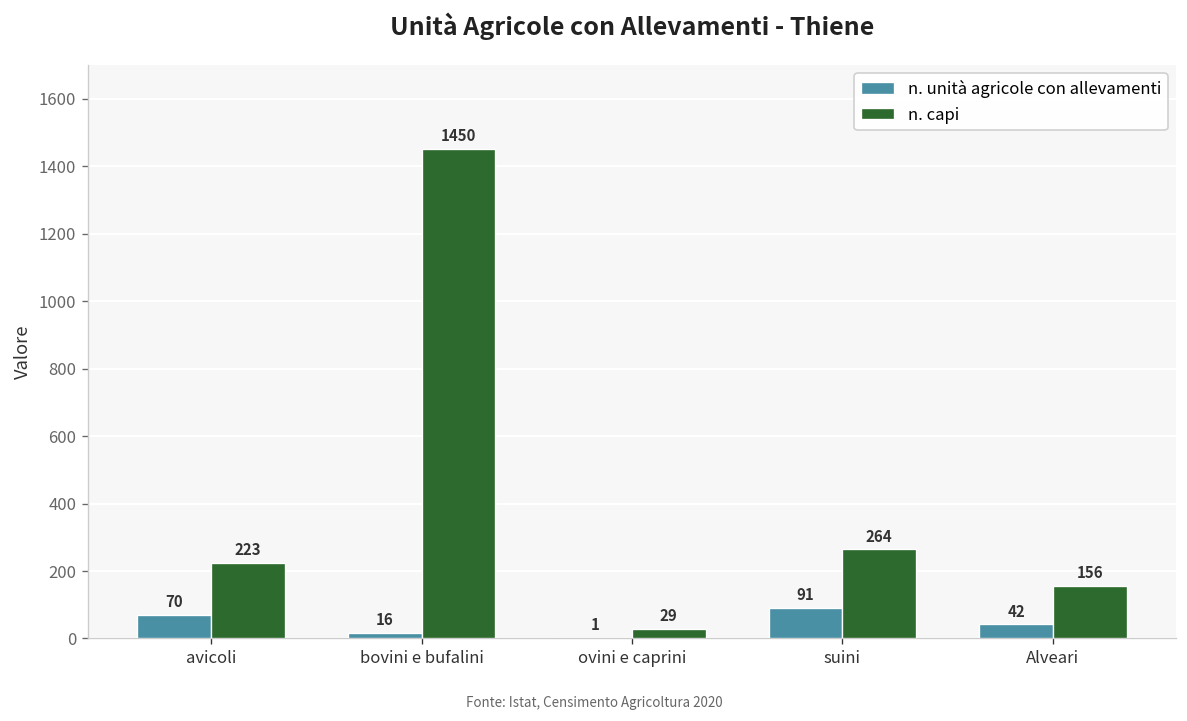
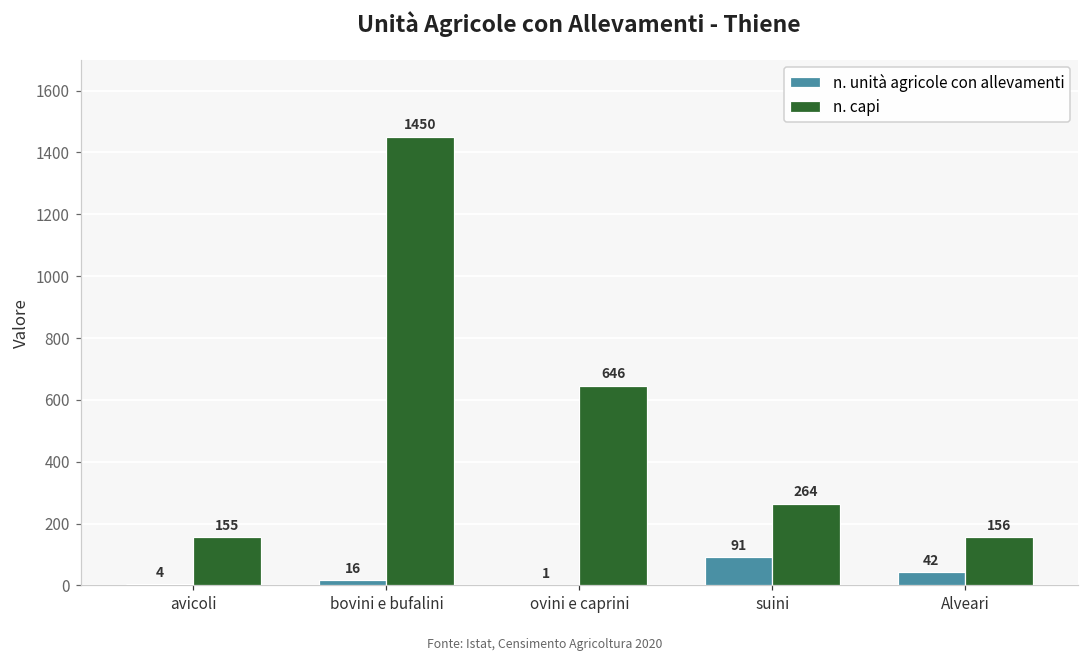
n. unità agricole con allevamenti, avicoli: 70 -> 4
n. capi, avicoli: 223 -> 155
n. capi, ovini e caprini: 29 -> 646
